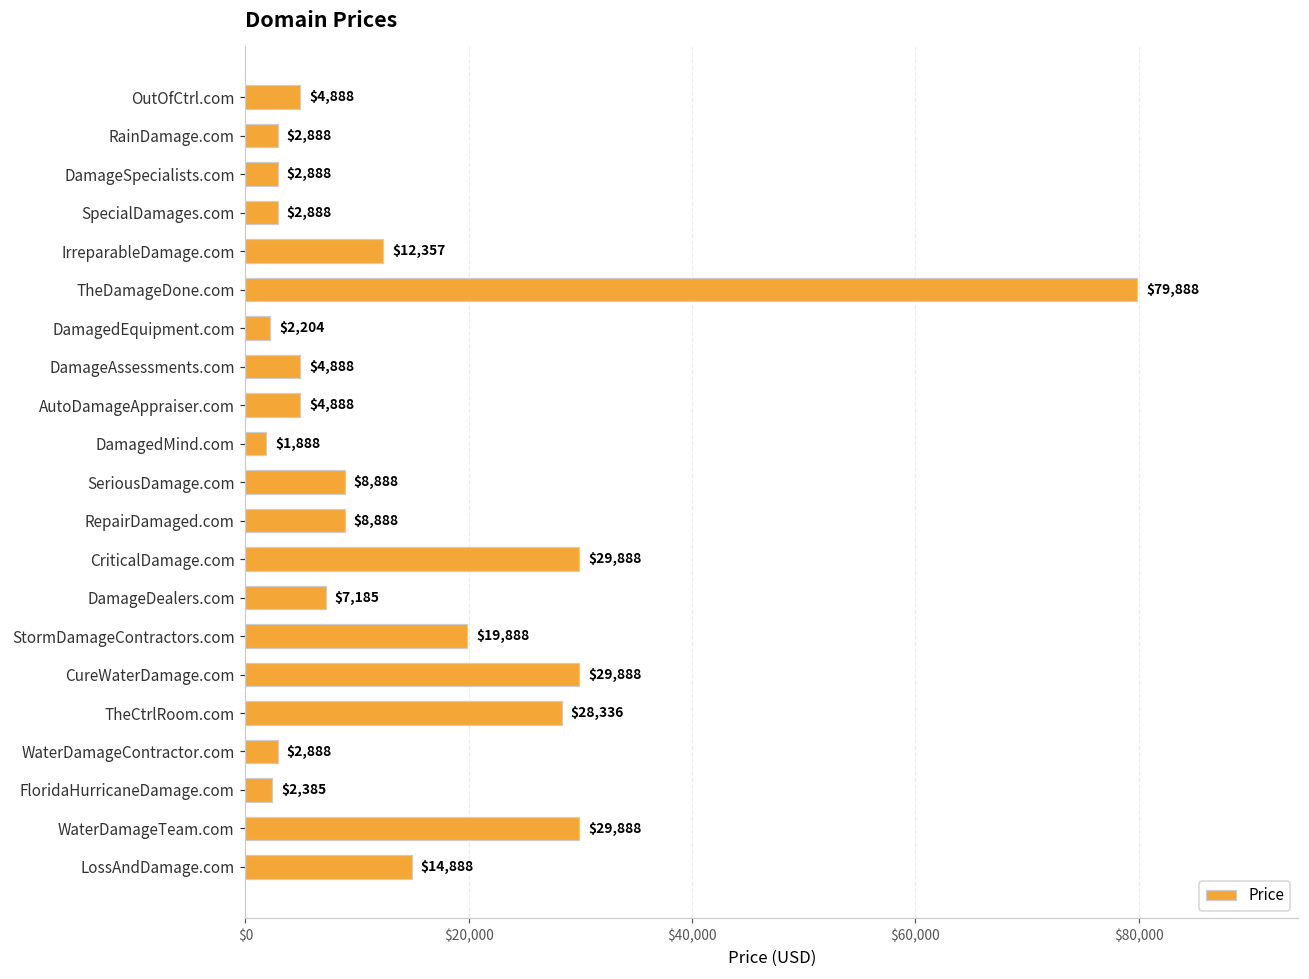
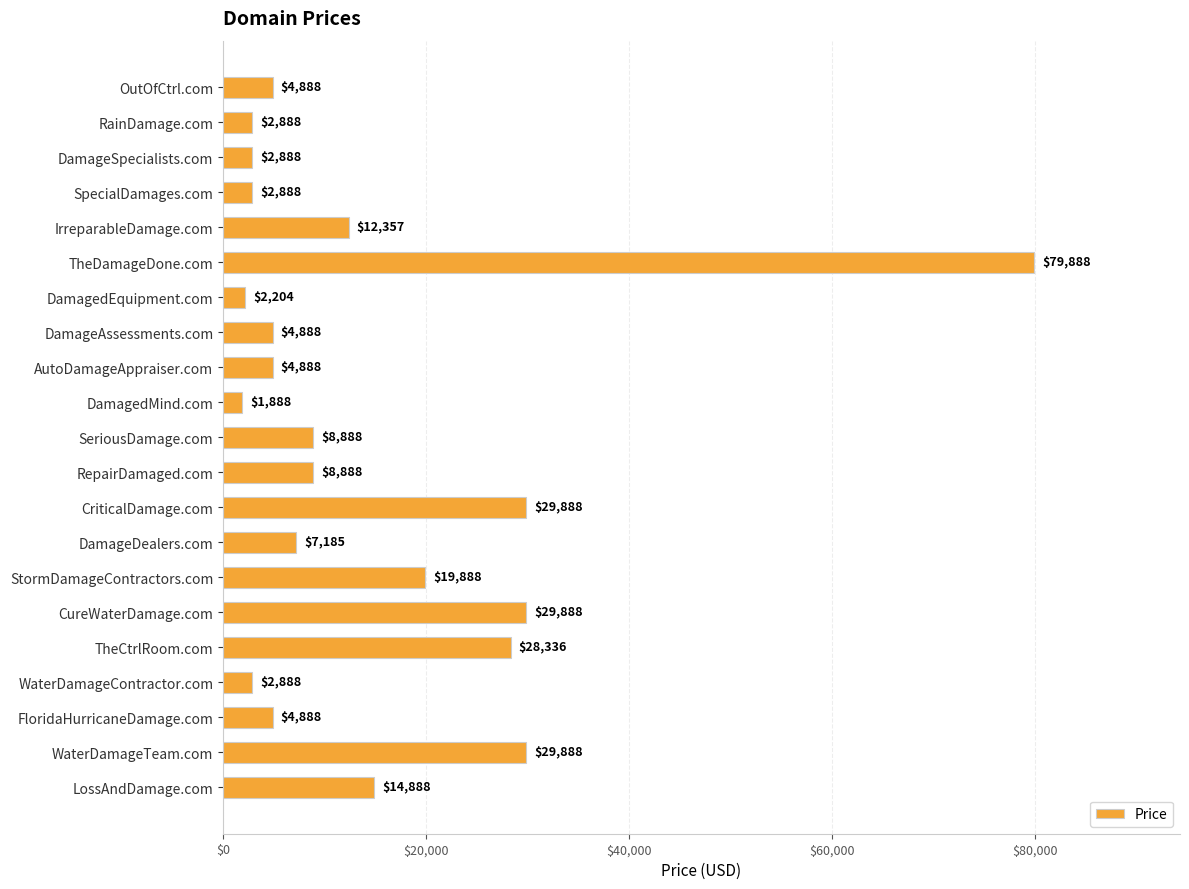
FloridaHurricaneDamage.com: $2,385 -> $4,888
